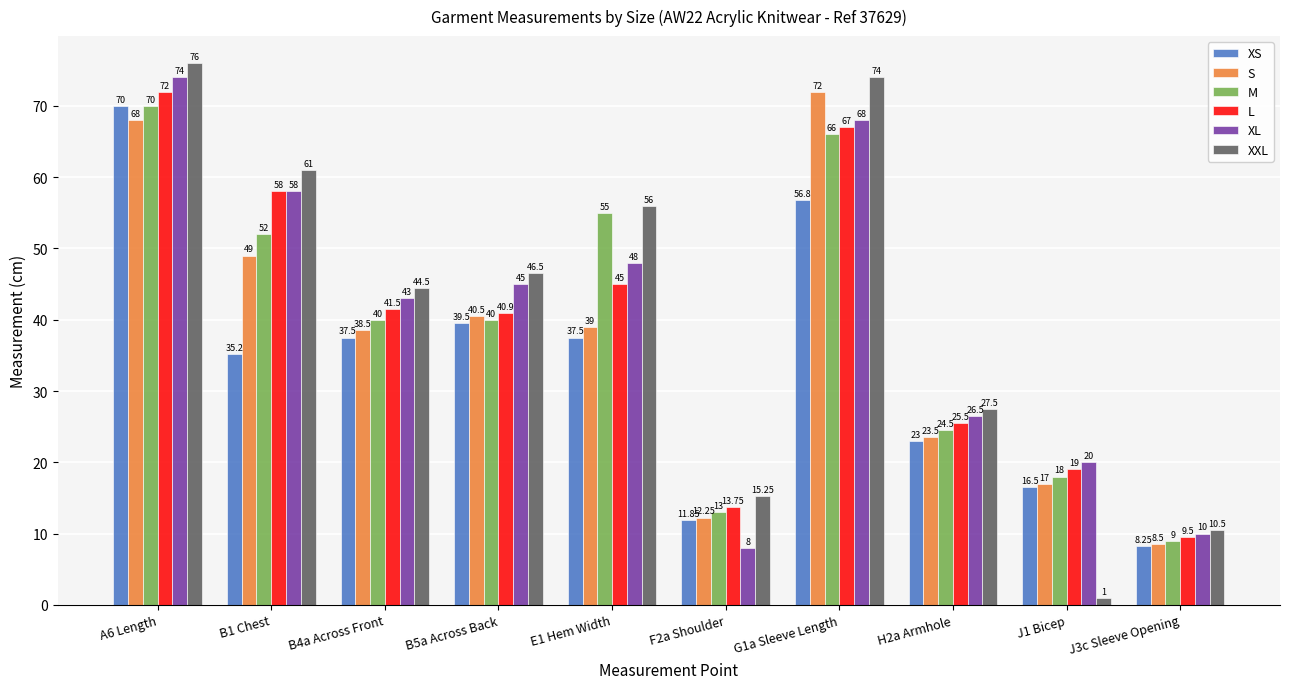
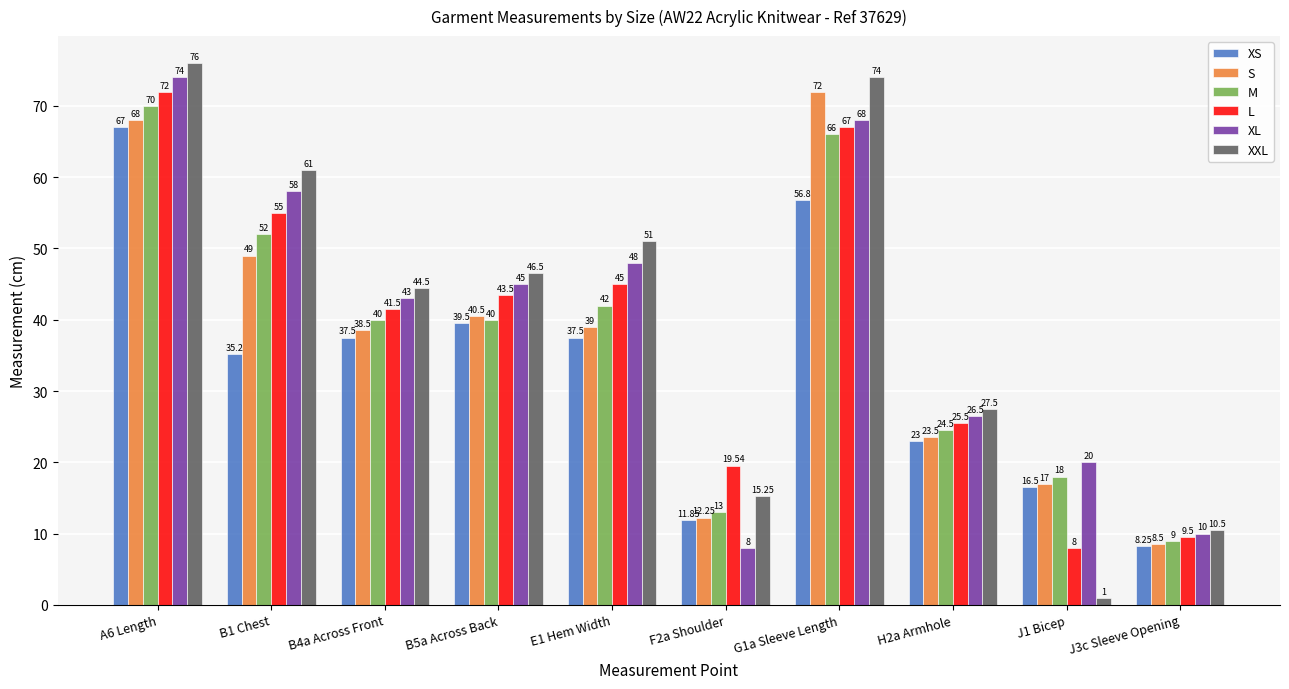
XS, A6 Length: 70 -> 67
L, B1 Chest: 58 -> 55
L, B5a Across Back: 40.9 -> 43.5
M, E1 Hem Width: 55 -> 42
XXL, E1 Hem Width: 56 -> 51
L, F2a Shoulder: 13.75 -> 19.54
L, J1 Bicep: 19 -> 8
